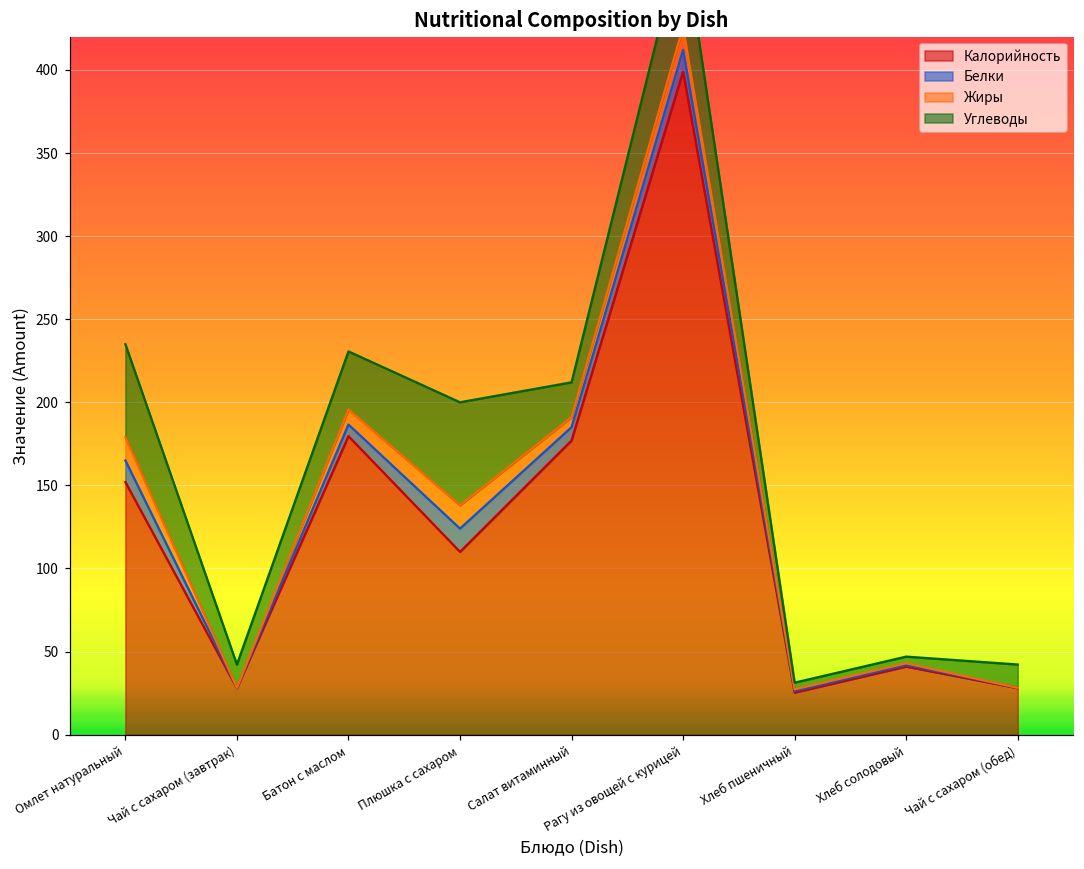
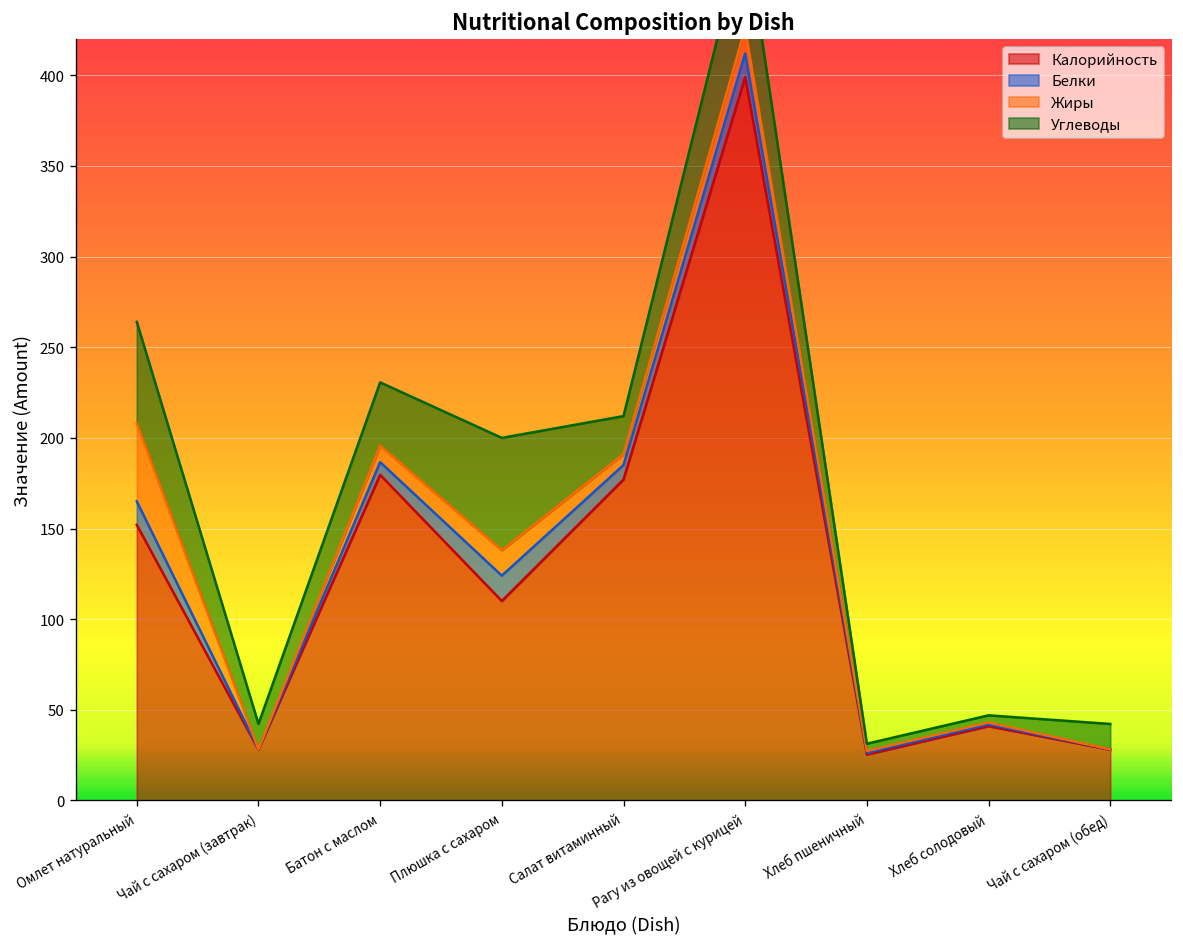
Жиры, Омлет натуральный: 14 -> 43
